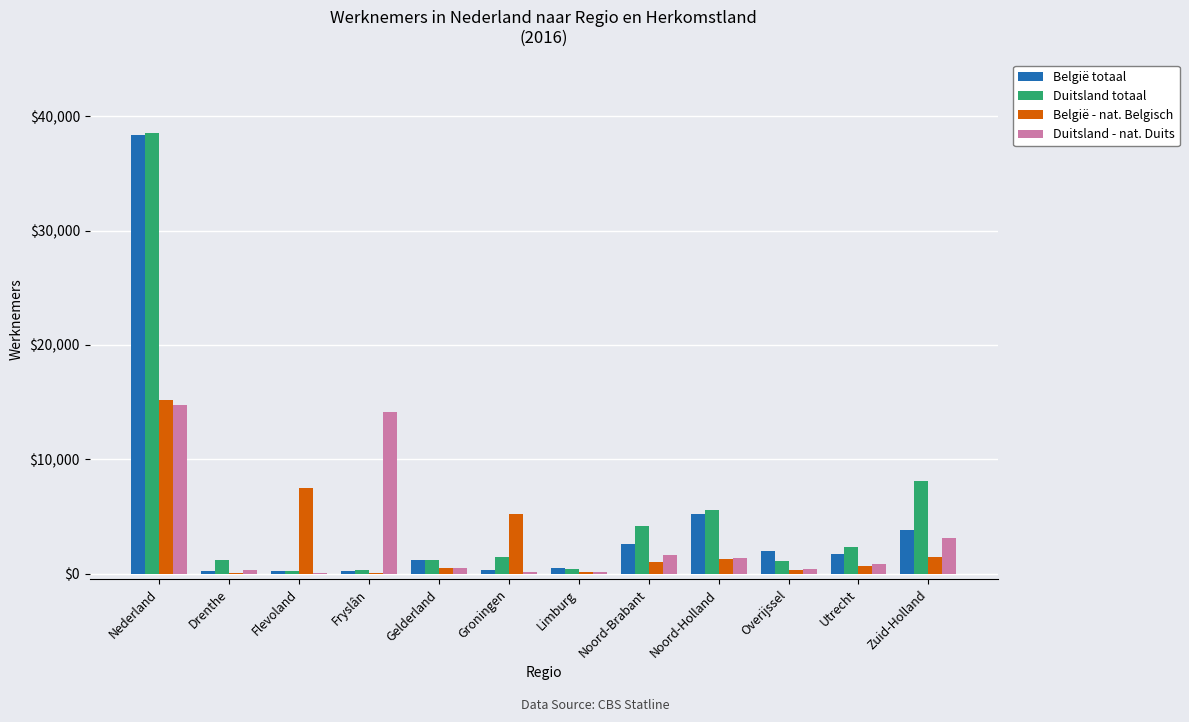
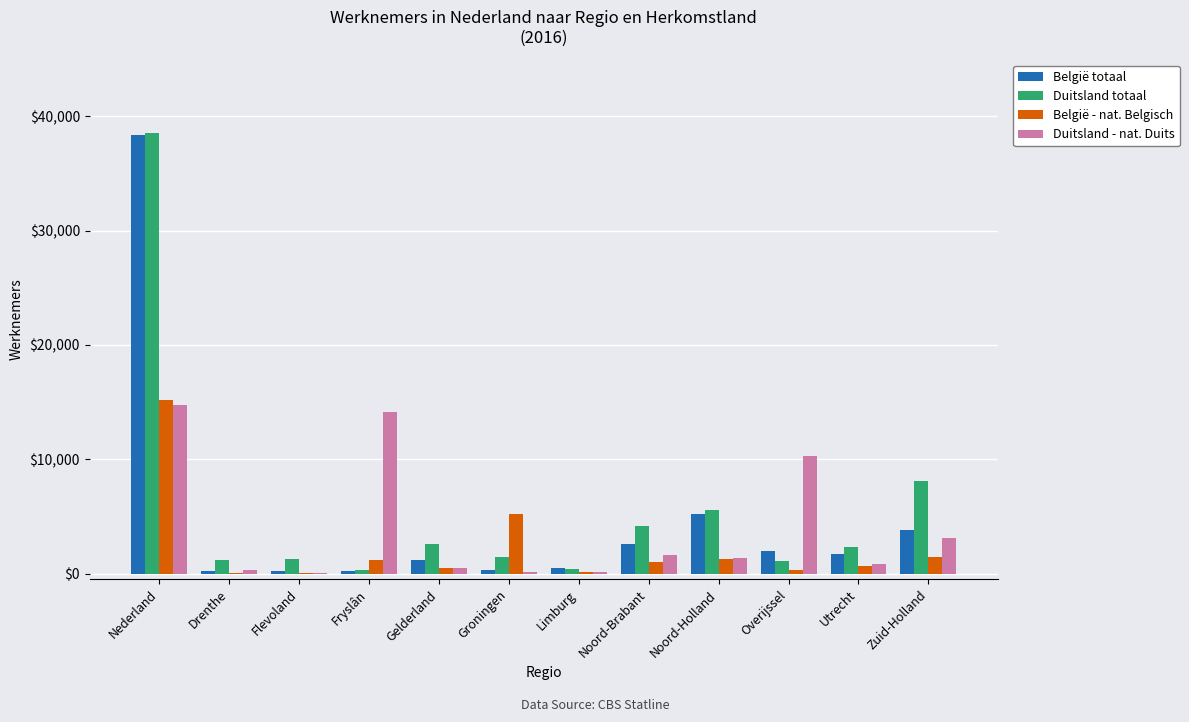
Duitsland totaal, Flevoland: $200 -> $1,300
België - nat. Belgisch, Flevoland: $7,500 -> $100
België - nat. Belgisch, Fryslân: $100 -> $1,200
Duitsland totaal, Gelderland: $1,200 -> $2,600
Duitsland - nat. Duits, Overijssel: $400 -> $10,300
